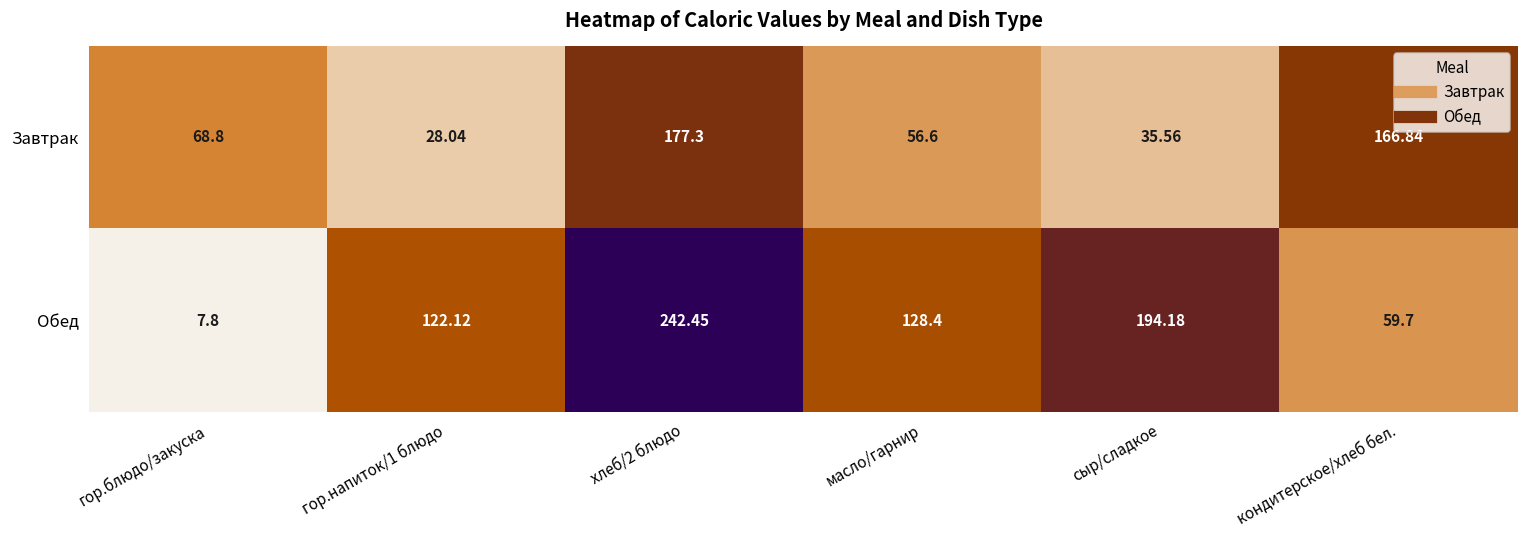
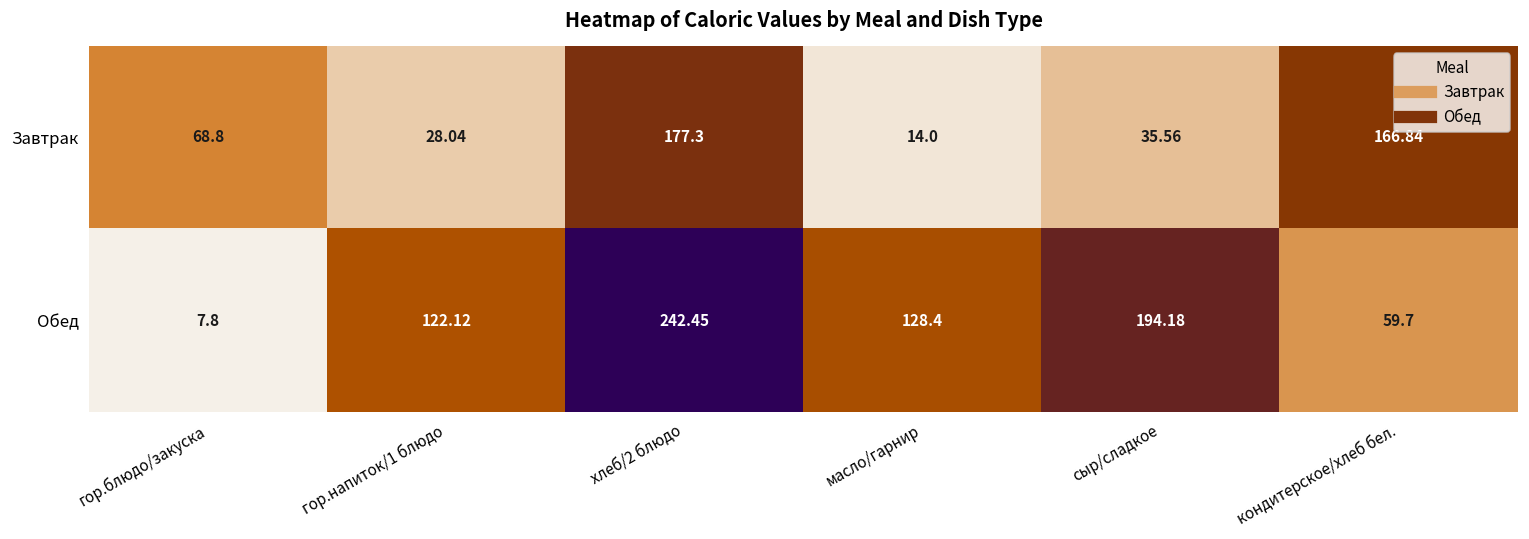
Завтрак, масло/гарнир: 56.6 -> 14.0
